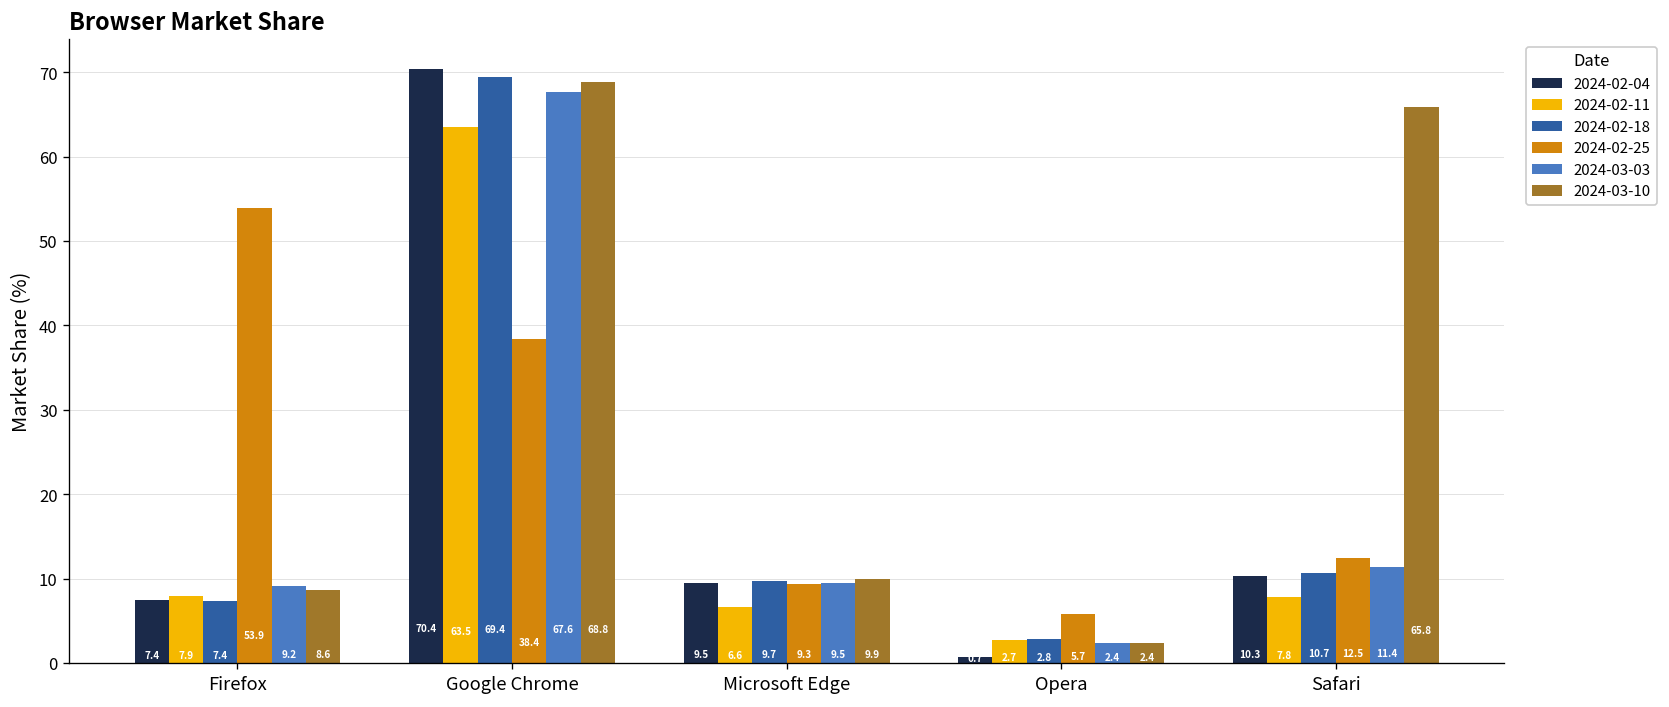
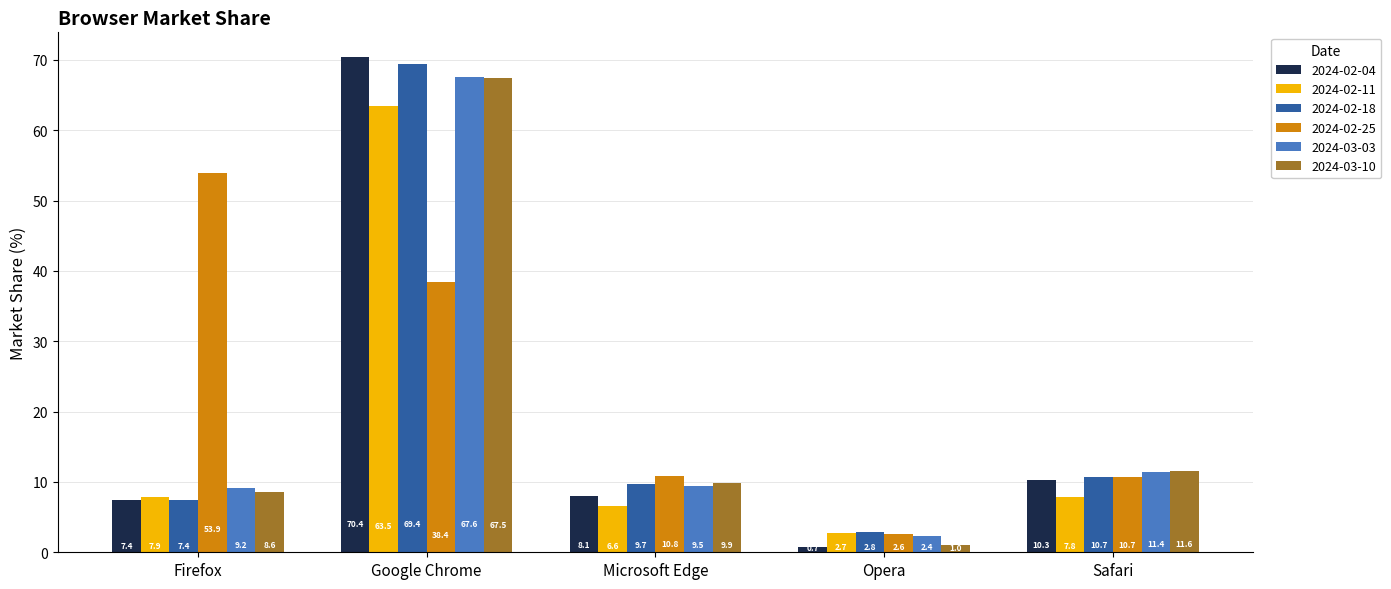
2024-03-10, Google Chrome: 68.8 -> 67.5
2024-02-04, Microsoft Edge: 9.5 -> 8.1
2024-02-25, Microsoft Edge: 9.3 -> 10.8
2024-02-25, Opera: 5.7 -> 2.6
2024-03-10, Opera: 2.4 -> 1.0
2024-02-25, Safari: 12.5 -> 10.7
2024-03-10, Safari: 65.8 -> 11.6
